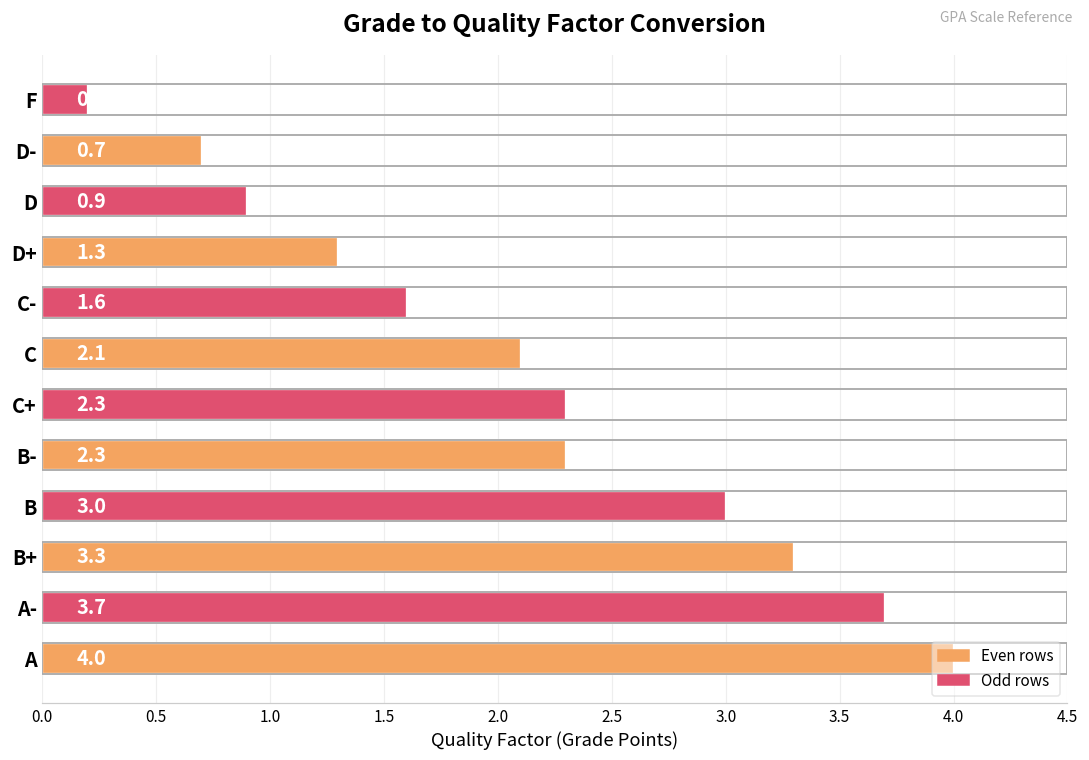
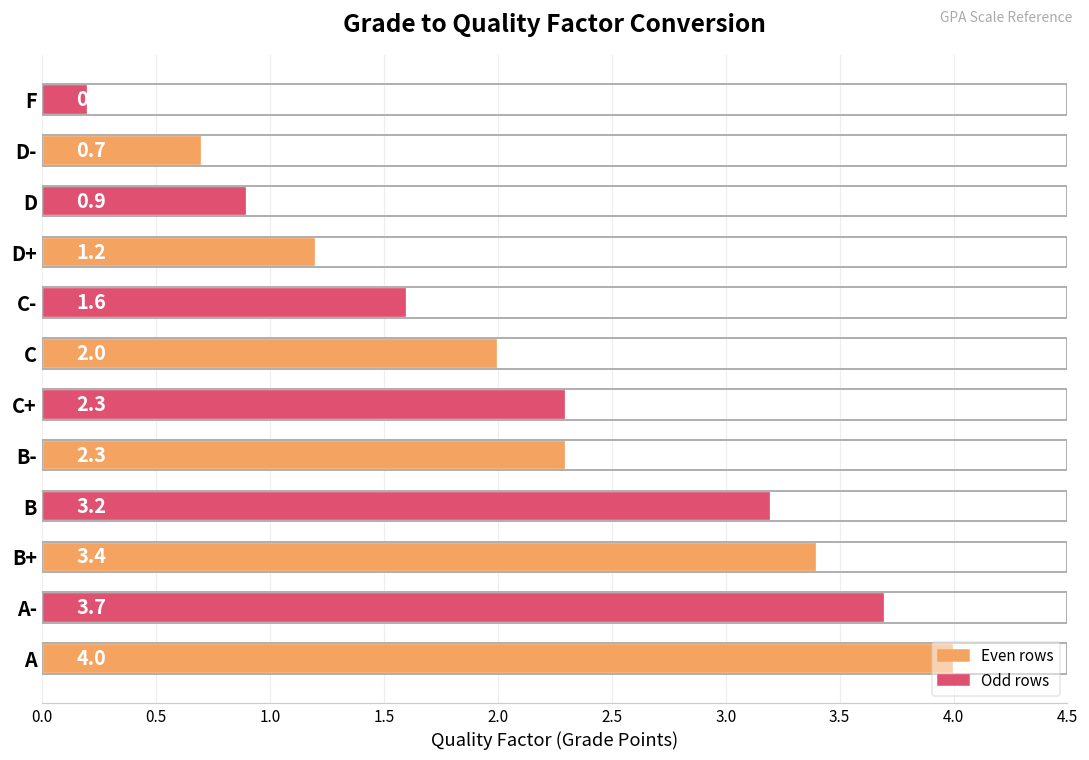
D+: 1.3 -> 1.2
C: 2.1 -> 2.0
B: 3.0 -> 3.2
B+: 3.3 -> 3.4
